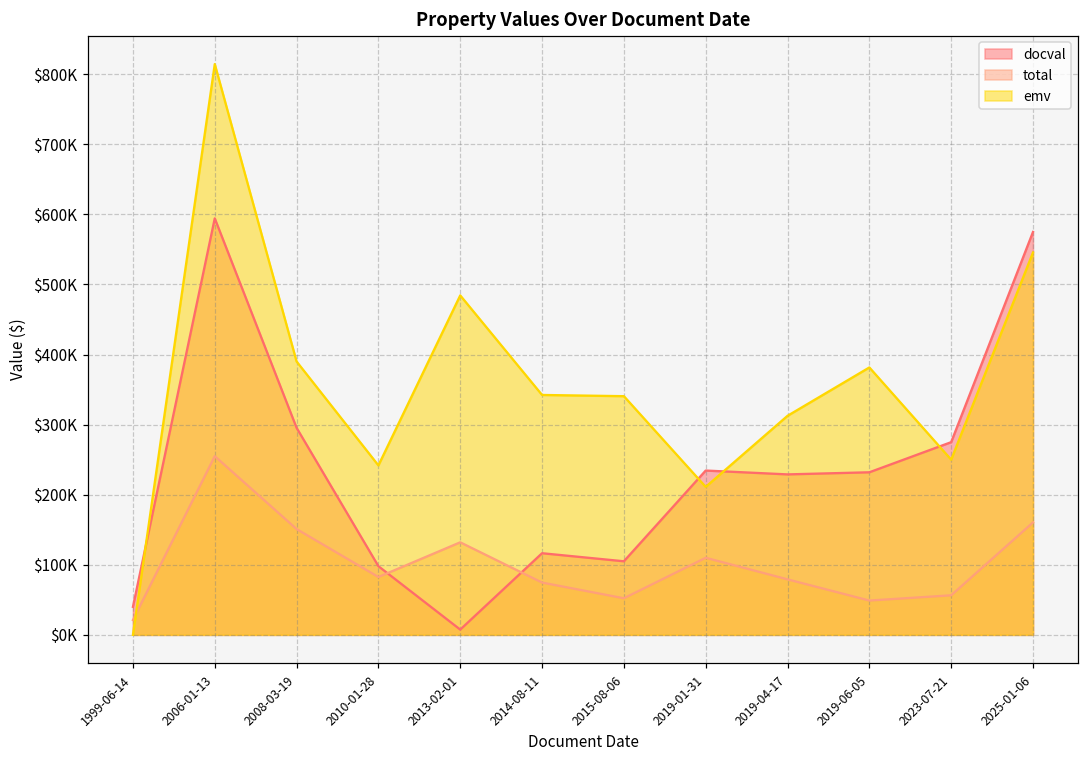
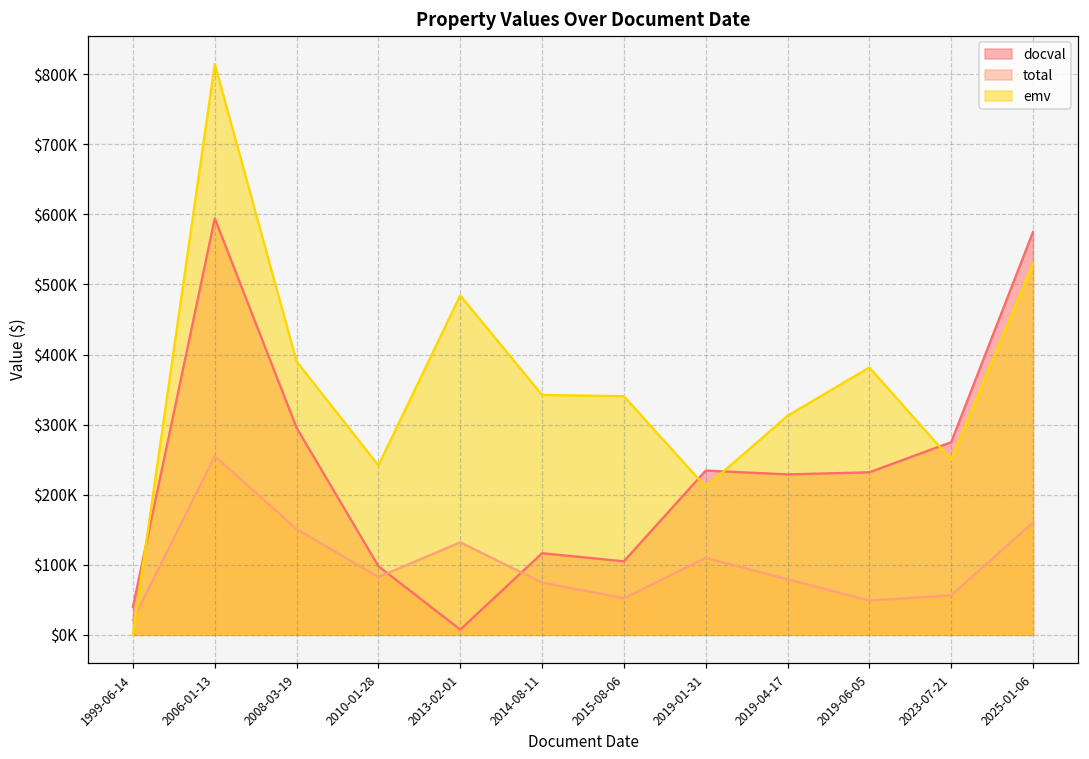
emv, 2025-01-06: $550000 -> $530000
